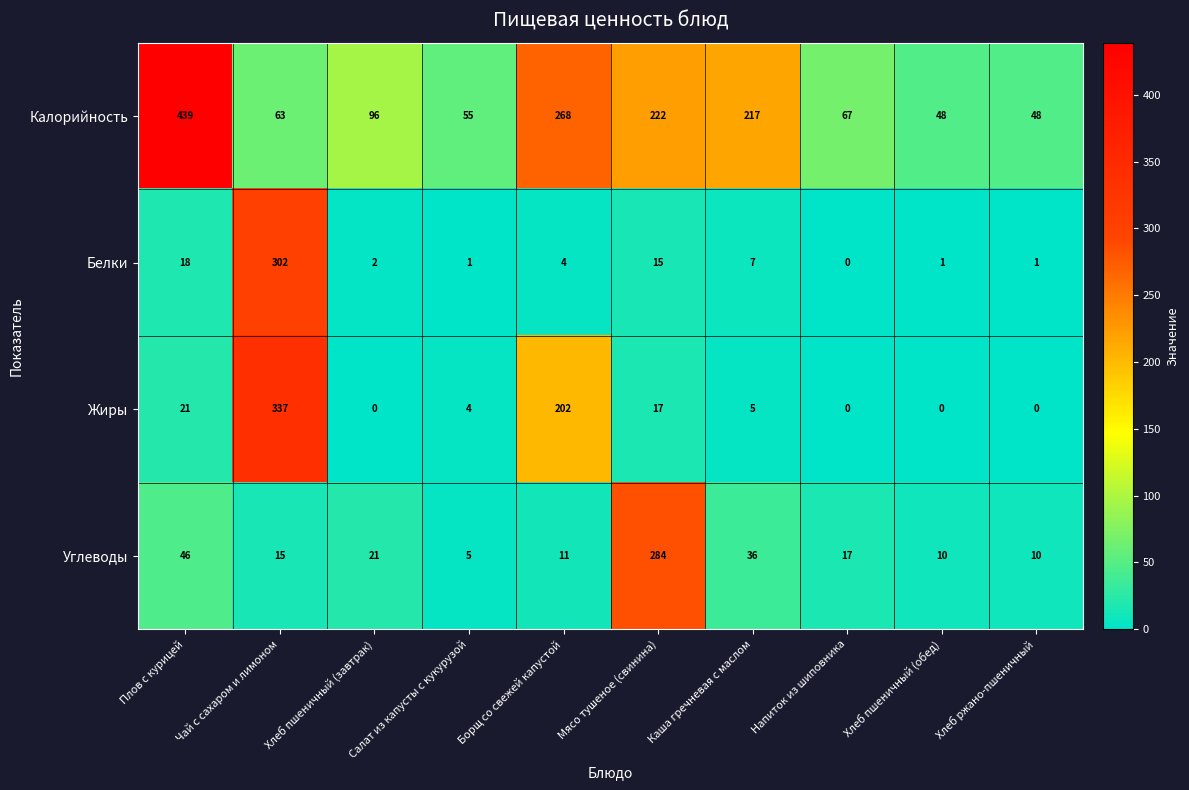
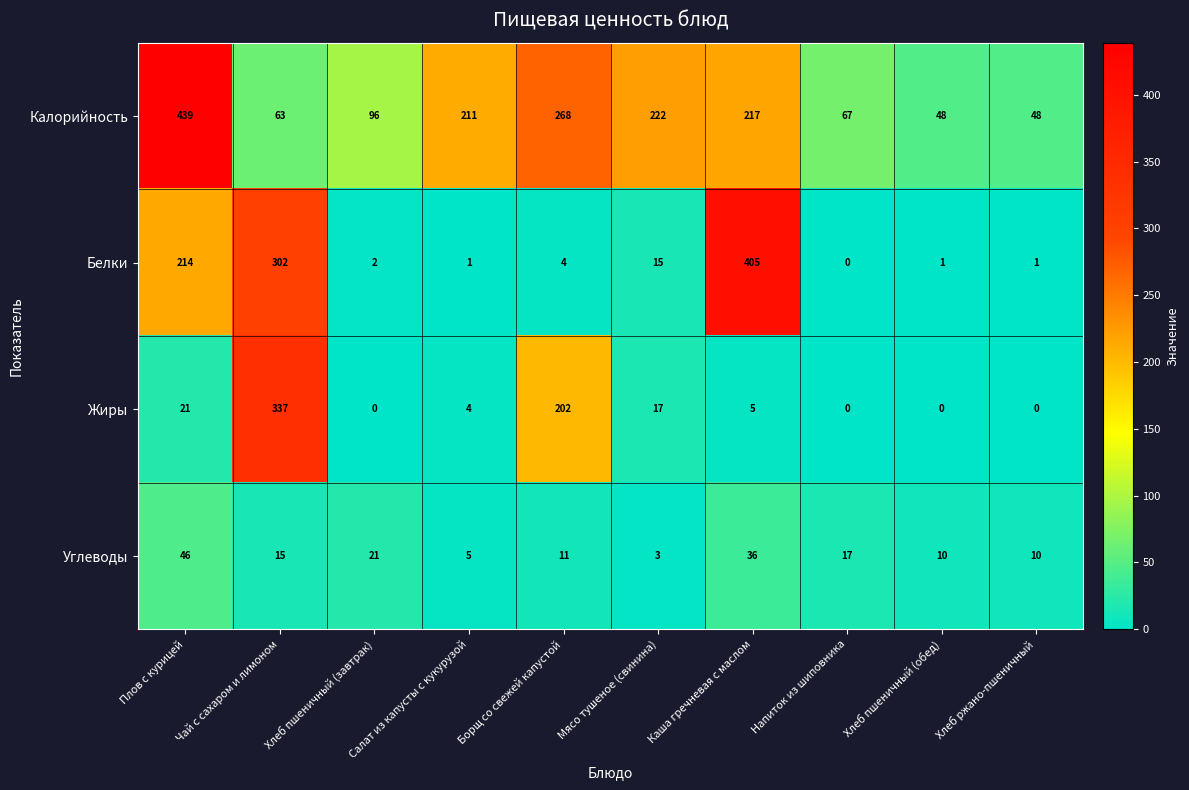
Калорийность, Салат из капусты с кукурузой: 55 -> 211
Белки, Плов с курицей: 18 -> 214
Белки, Каша гречневая с маслом: 7 -> 405
Углеводы, Мясо тушеное (свинина): 284 -> 3
